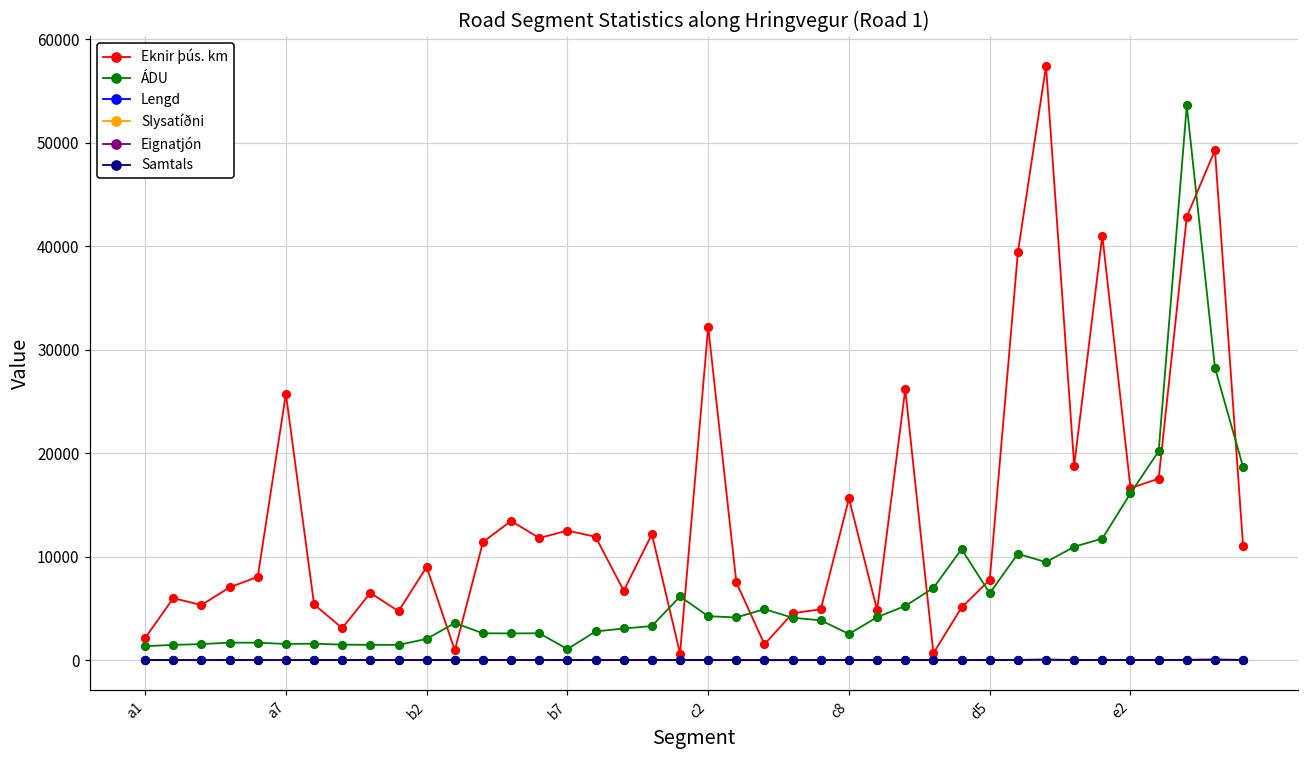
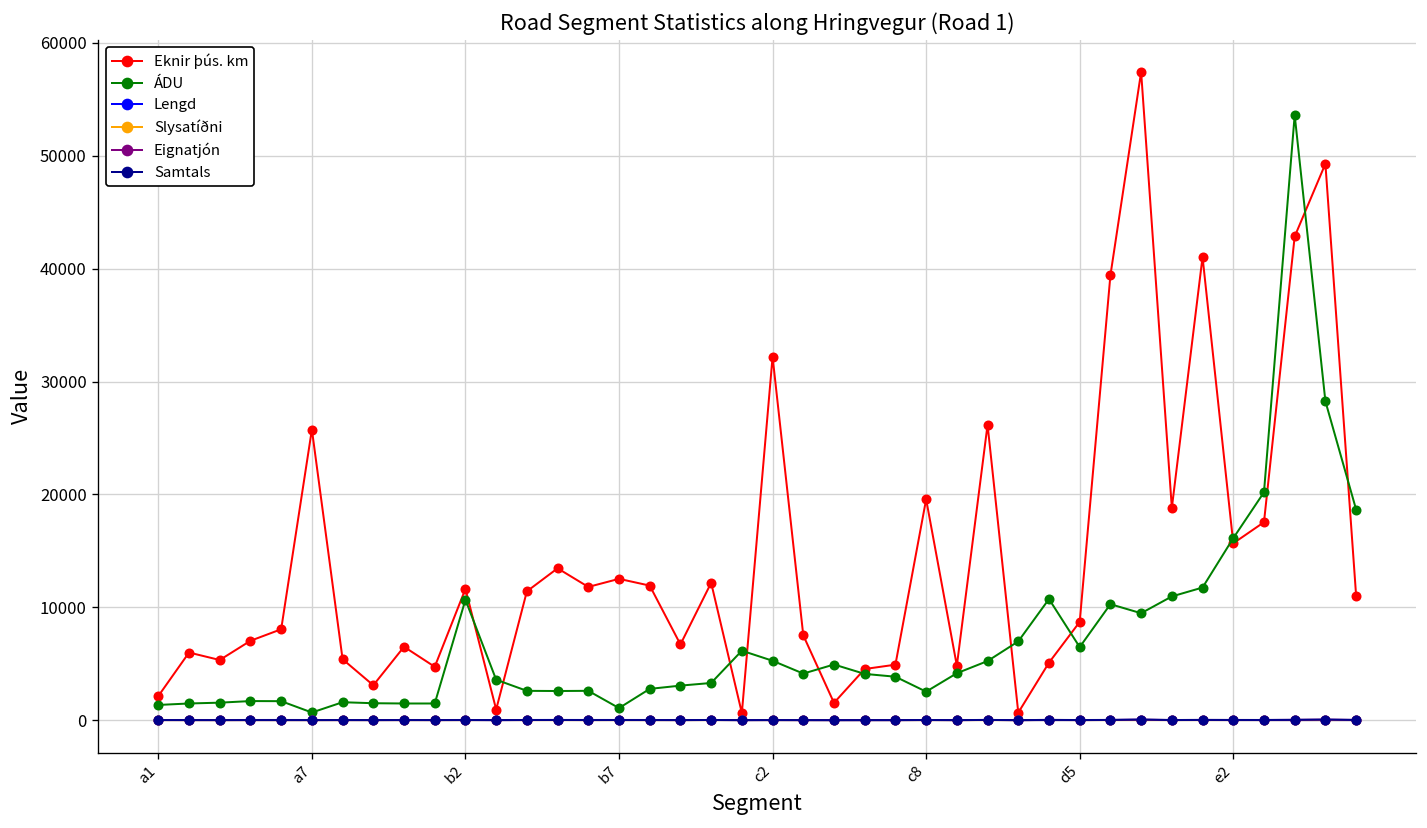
ÁDU, a7: 2000 -> 1000
Eknir þús. km, b2: 9000 -> 12000
ÁDU, b2: 2000 -> 11000
ÁDU, c2: 4000 -> 5000
Eknir þús. km, c8: 16000 -> 20000
Eknir þús. km, d5: 8000 -> 9000
Eknir þús. km, e2: 17000 -> 16000
